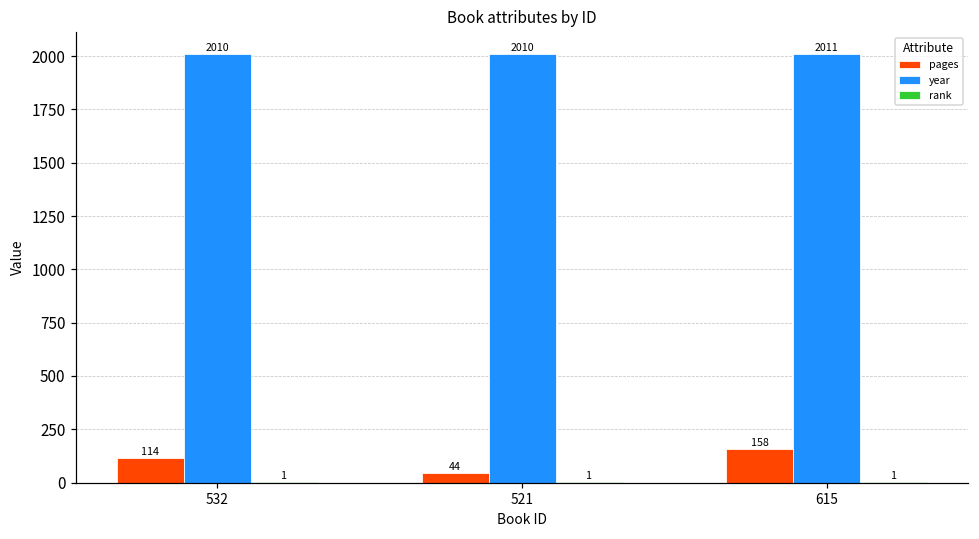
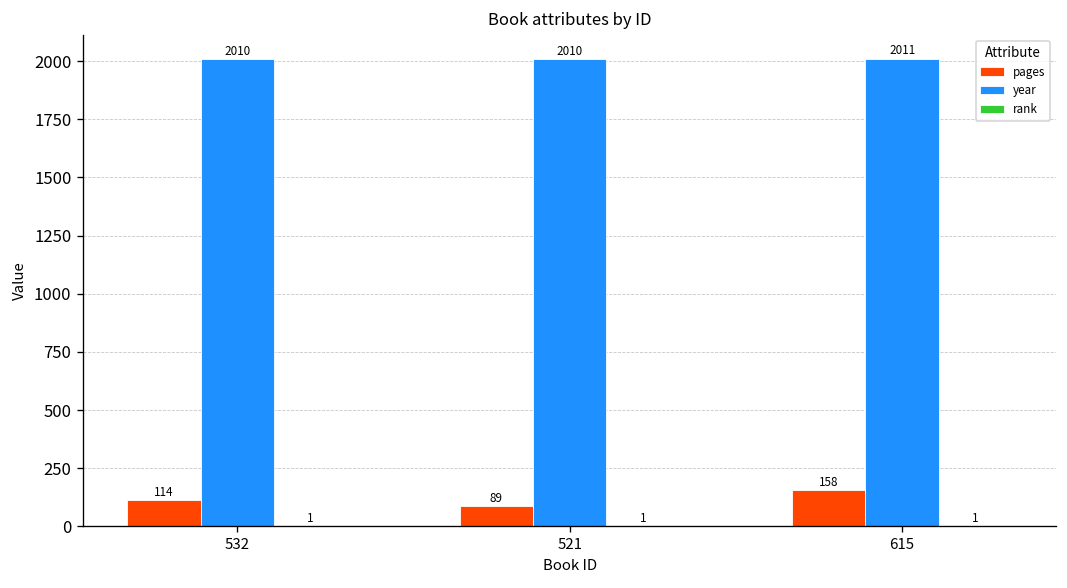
pages, 521: 44 -> 89
